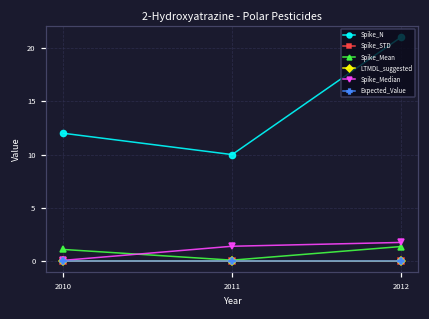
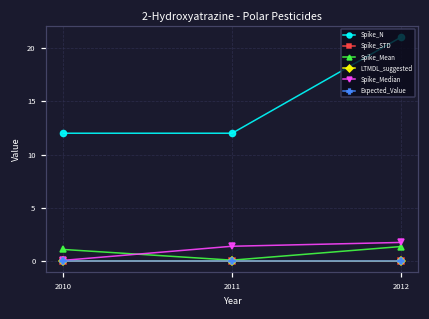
Spike_N, 2011: 10 -> 12
